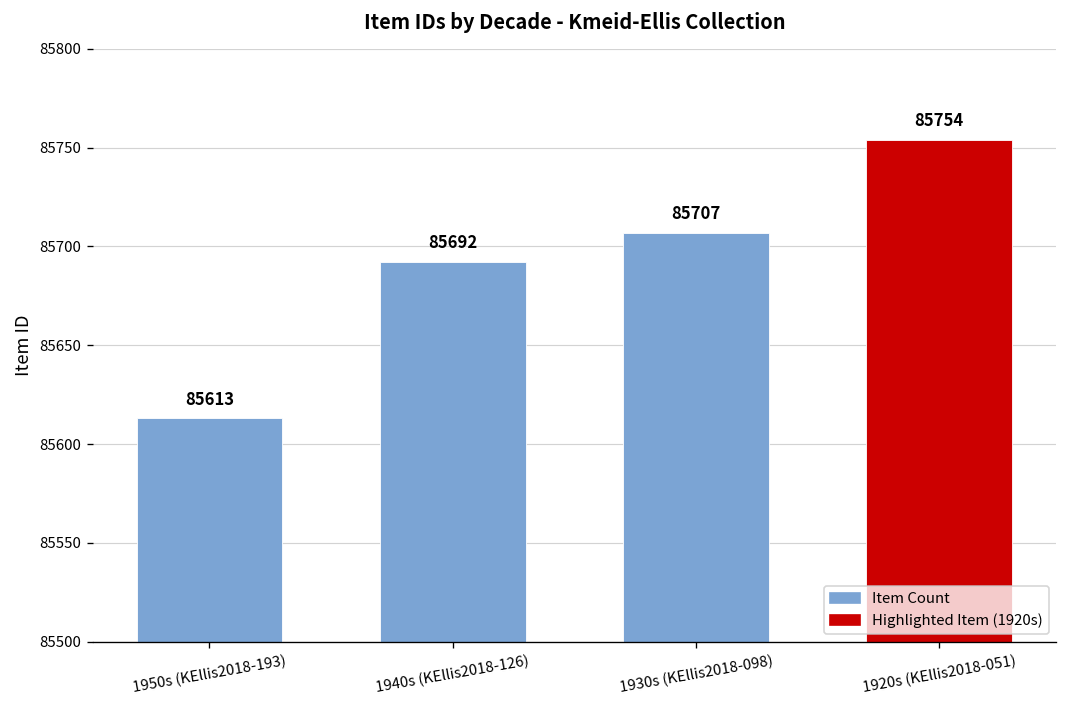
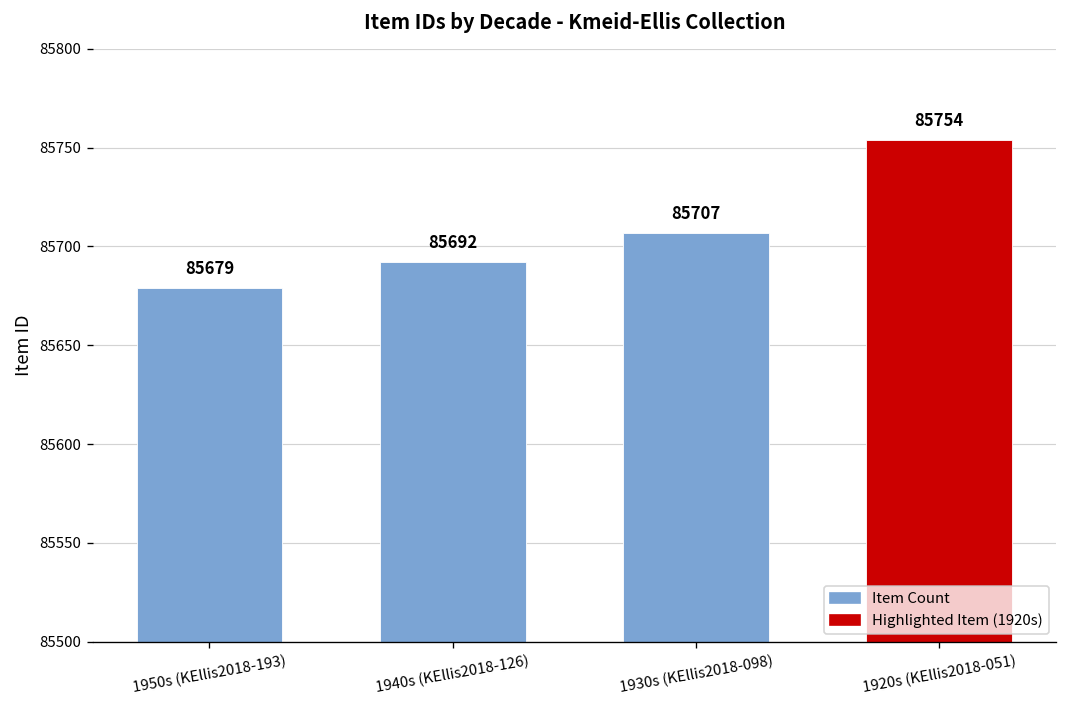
1950s (KEllis2018-193): 85613 -> 85679
